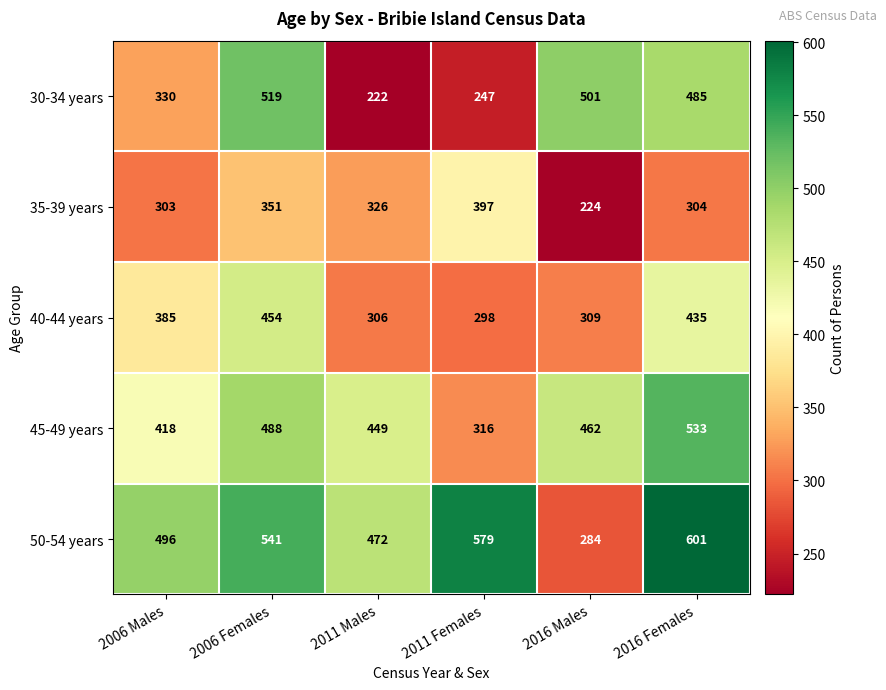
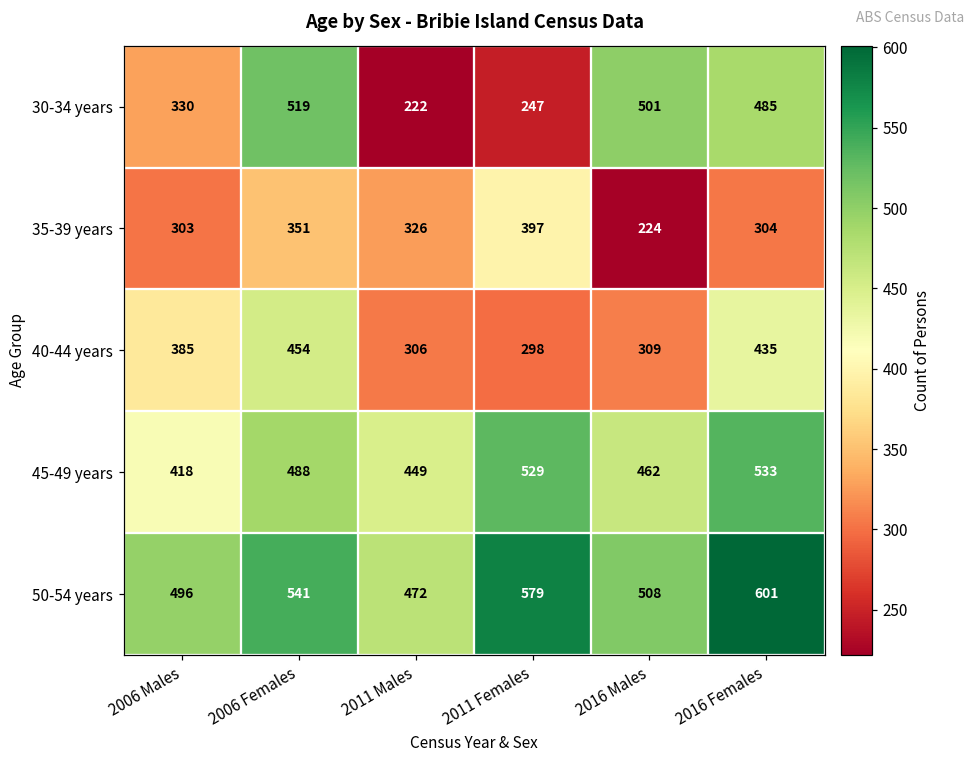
45-49 years, 2011 Females: 316 -> 529
50-54 years, 2016 Males: 284 -> 508
